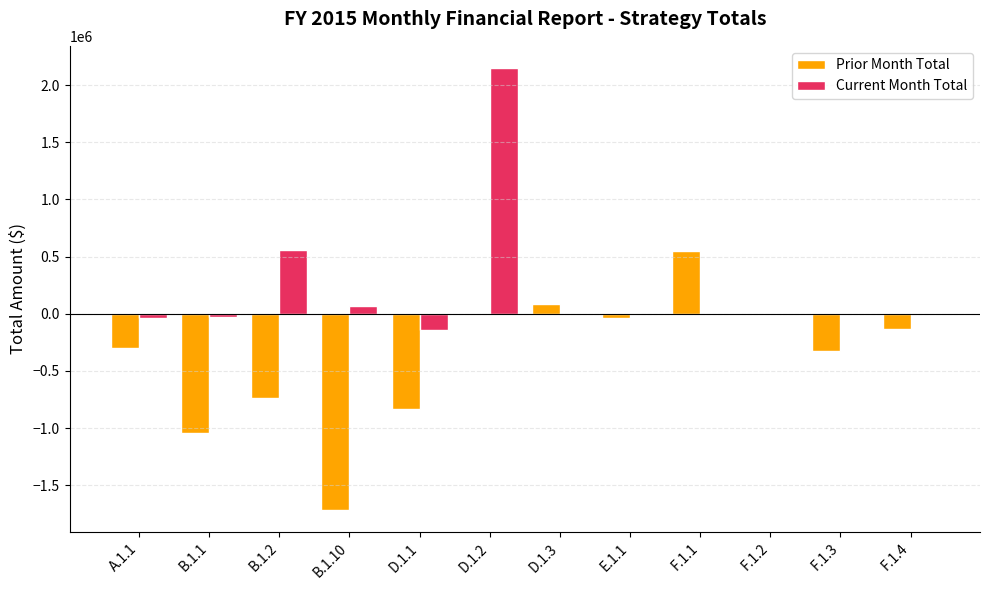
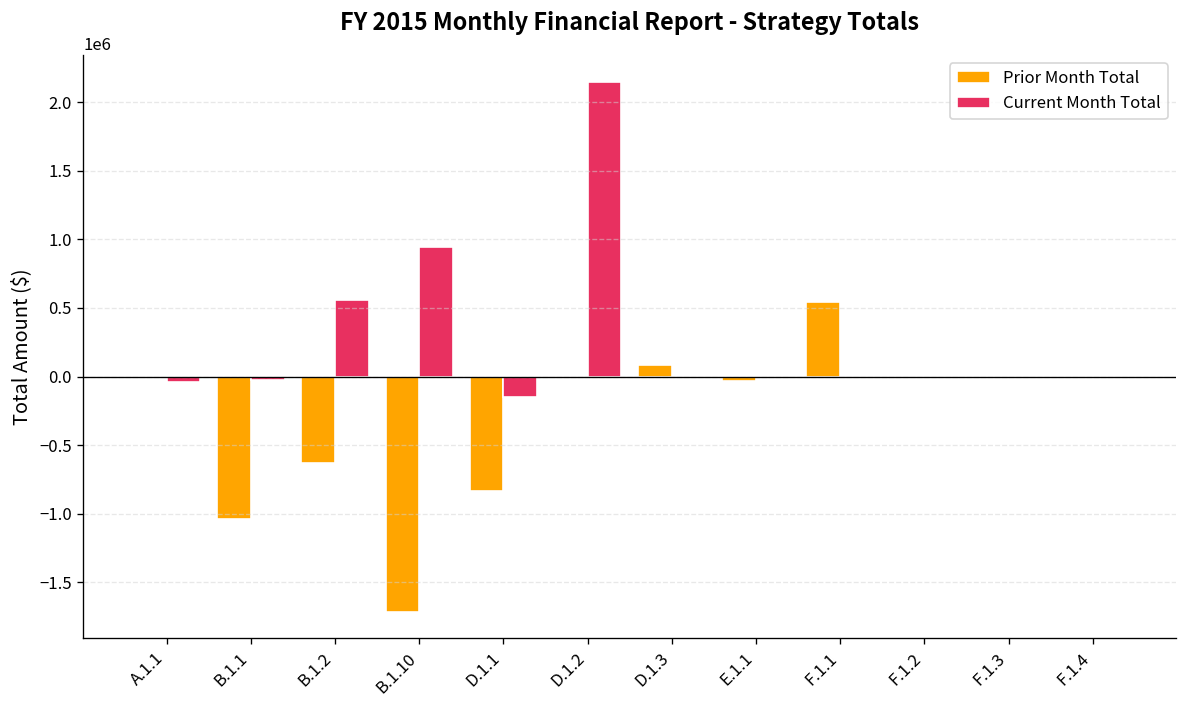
Prior Month Total, A.1.1: -300000 -> 0
Prior Month Total, B.1.2: -730000 -> -630000
Current Month Total, B.1.10: 70000 -> 950000
Prior Month Total, F.1.3: -320000 -> 0
Prior Month Total, F.1.4: -140000 -> -10000
